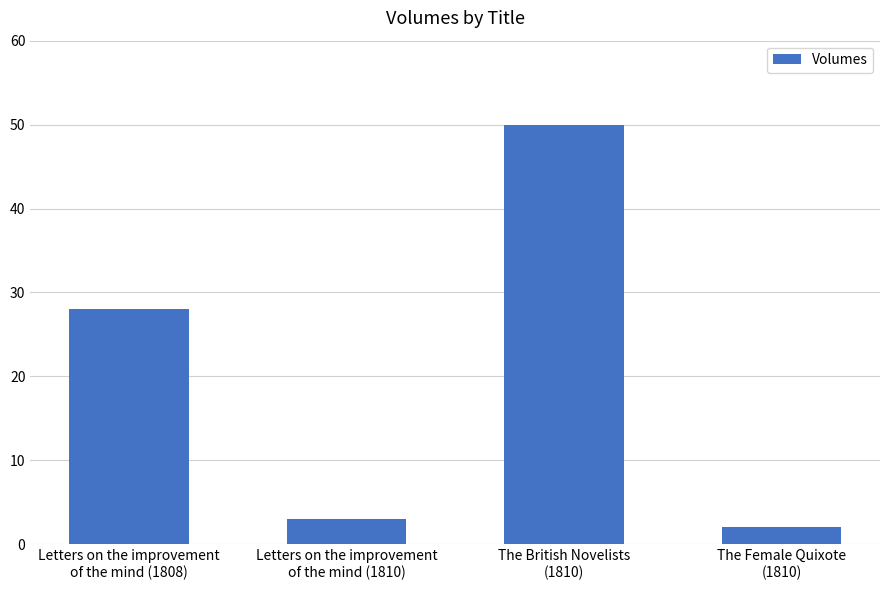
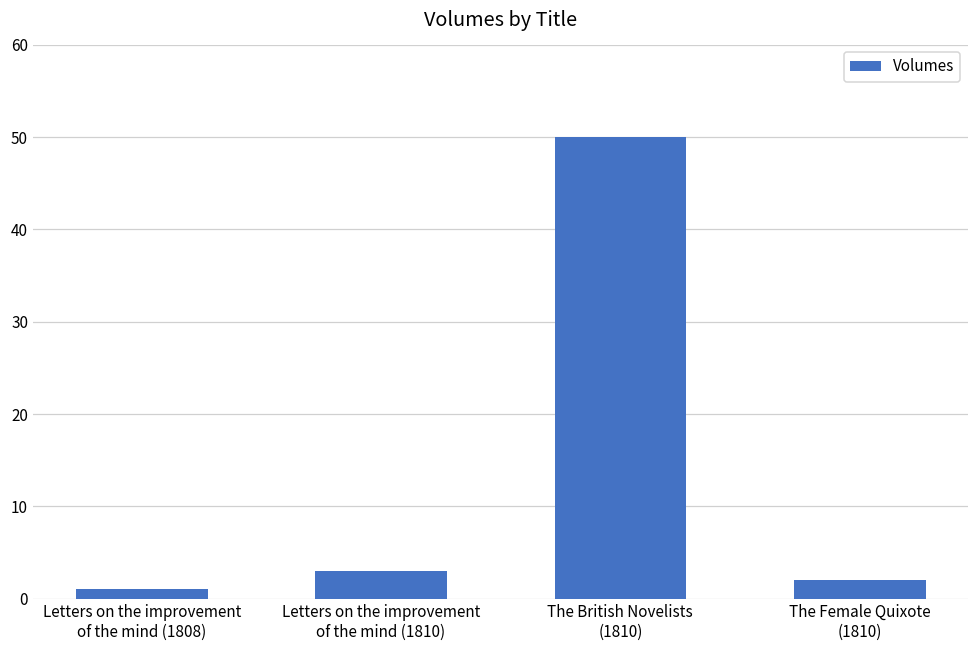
Letters on the improvement of the mind (1808): 28 -> 1
